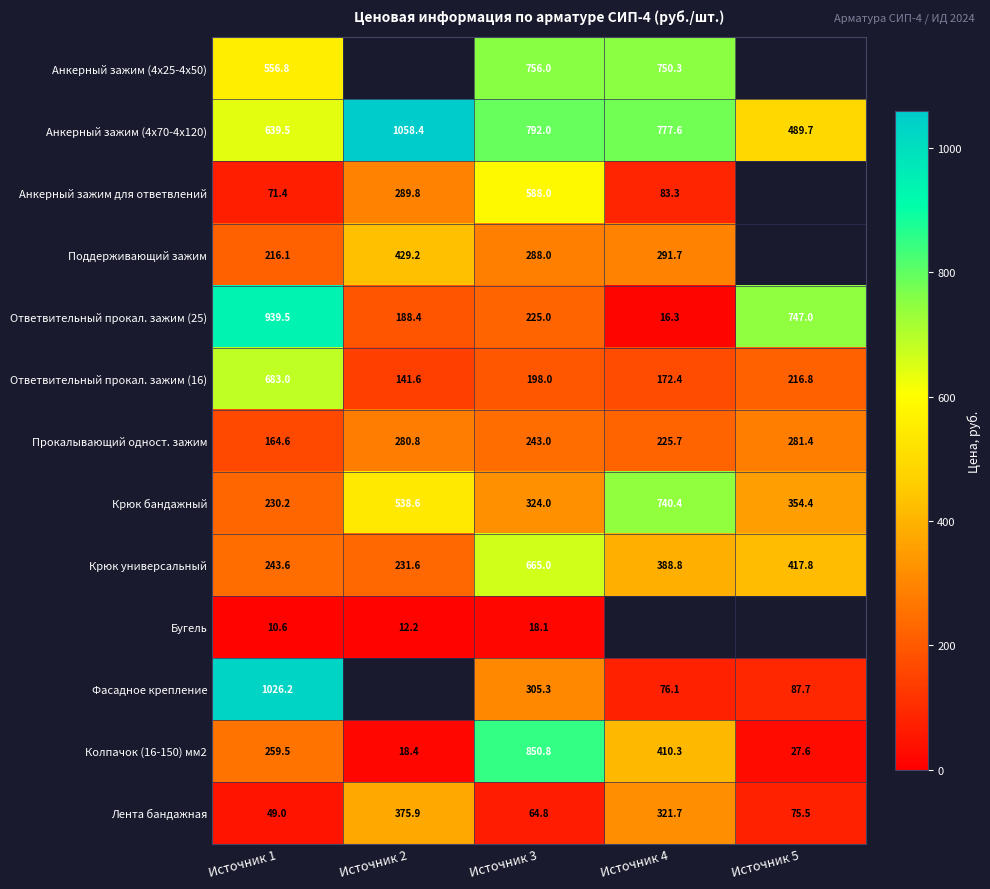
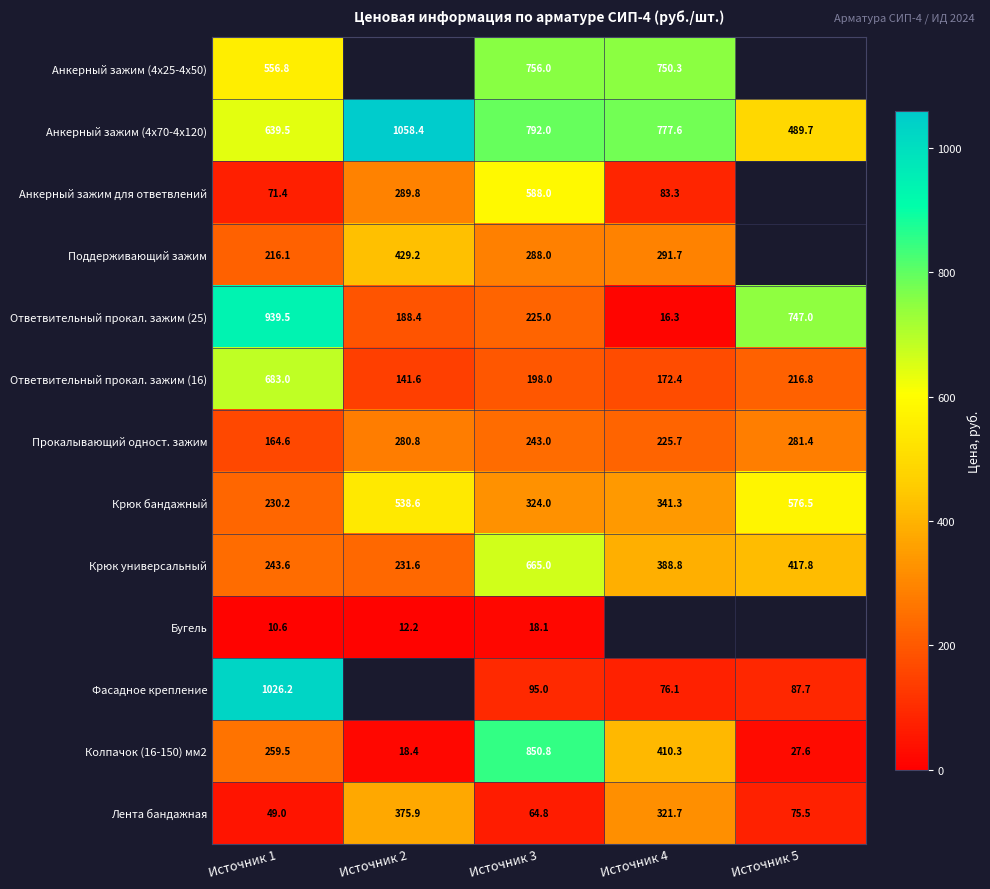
Крюк бандажный, Источник 4: 740.4 -> 341.3
Крюк бандажный, Источник 5: 354.4 -> 576.5
Фасадное крепление, Источник 3: 305.3 -> 95.0
